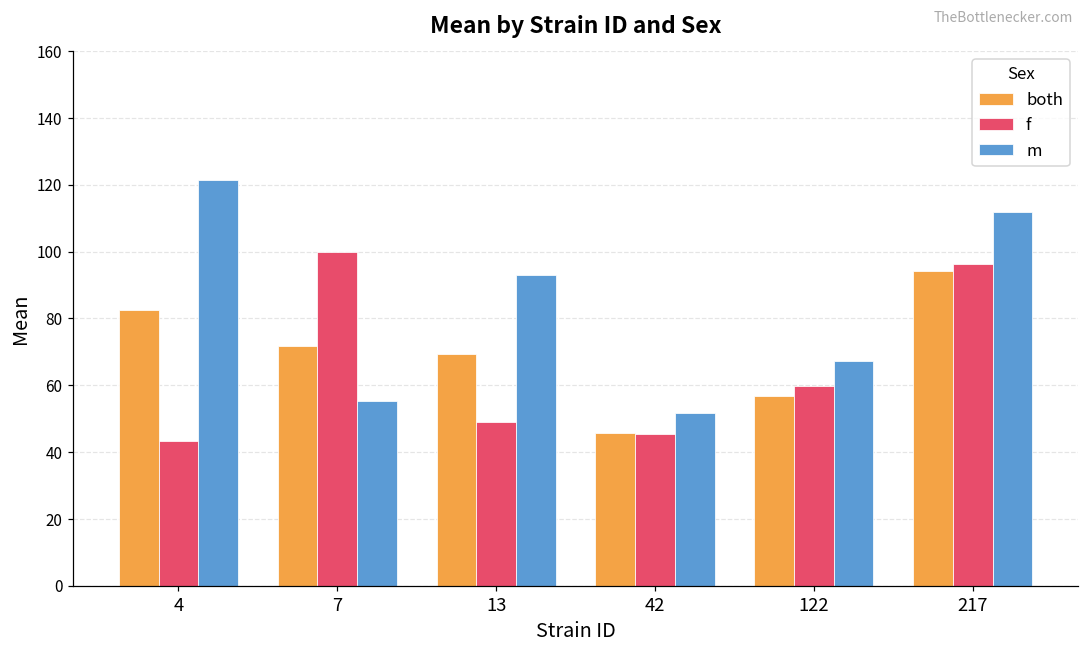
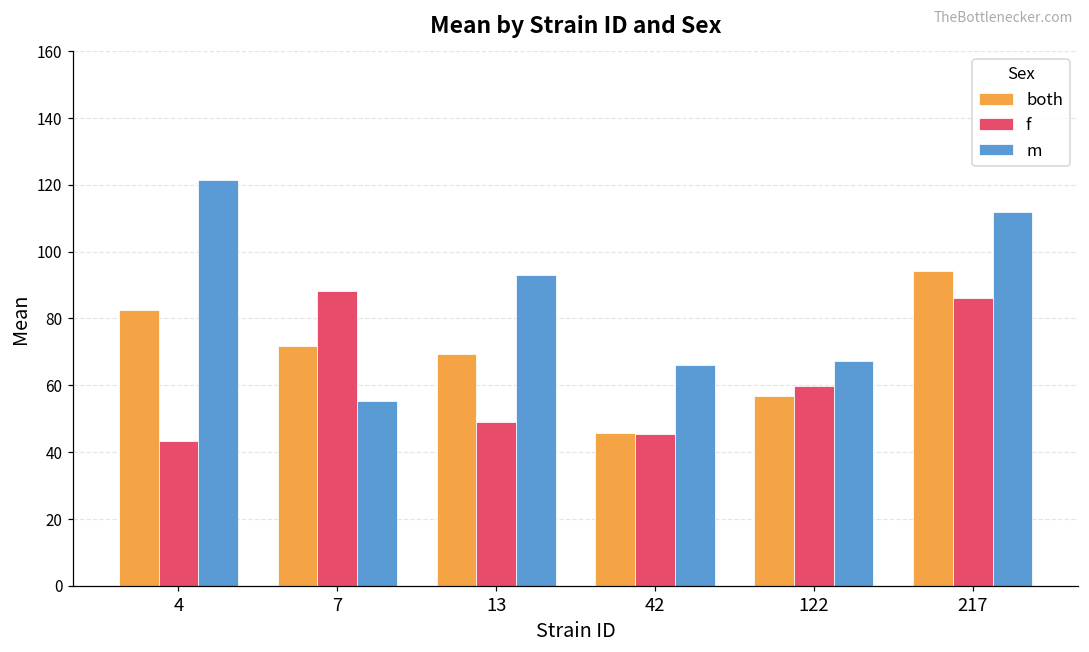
f, 7: 100 -> 88
m, 42: 52 -> 66
f, 217: 96 -> 86
